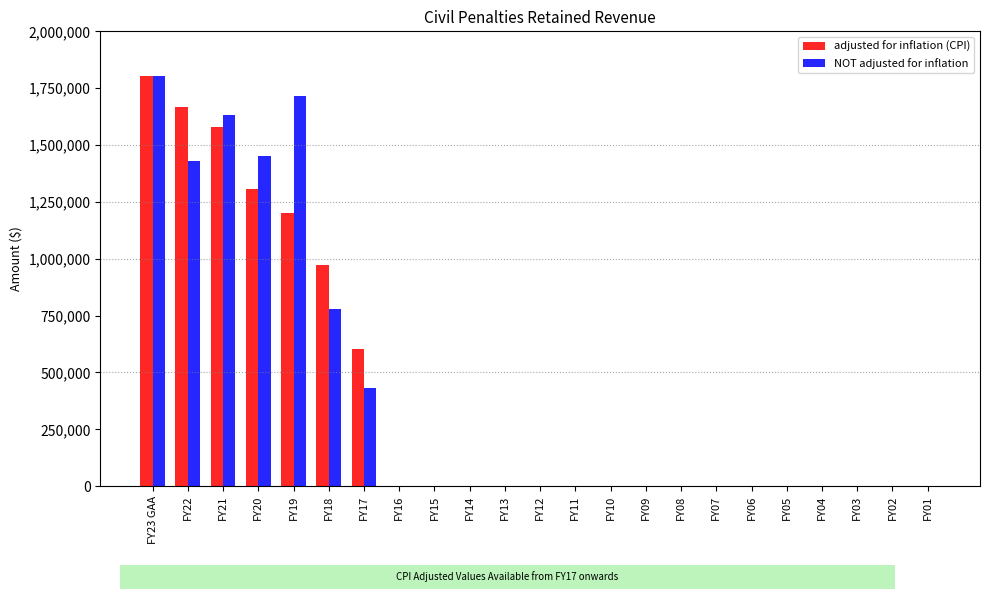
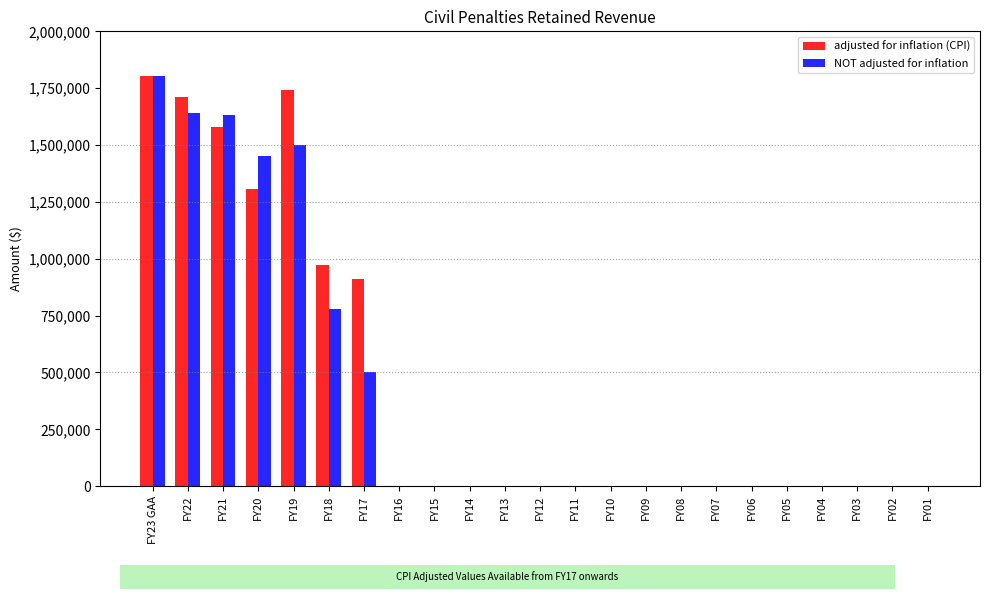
adjusted for inflation (CPI), FY22: 1,670,000 -> 1,710,000
NOT adjusted for inflation, FY22: 1,430,000 -> 1,640,000
adjusted for inflation (CPI), FY19: 1,200,000 -> 1,740,000
NOT adjusted for inflation, FY19: 1,720,000 -> 1,500,000
adjusted for inflation (CPI), FY17: 610,000 -> 910,000
NOT adjusted for inflation, FY17: 430,000 -> 500,000
